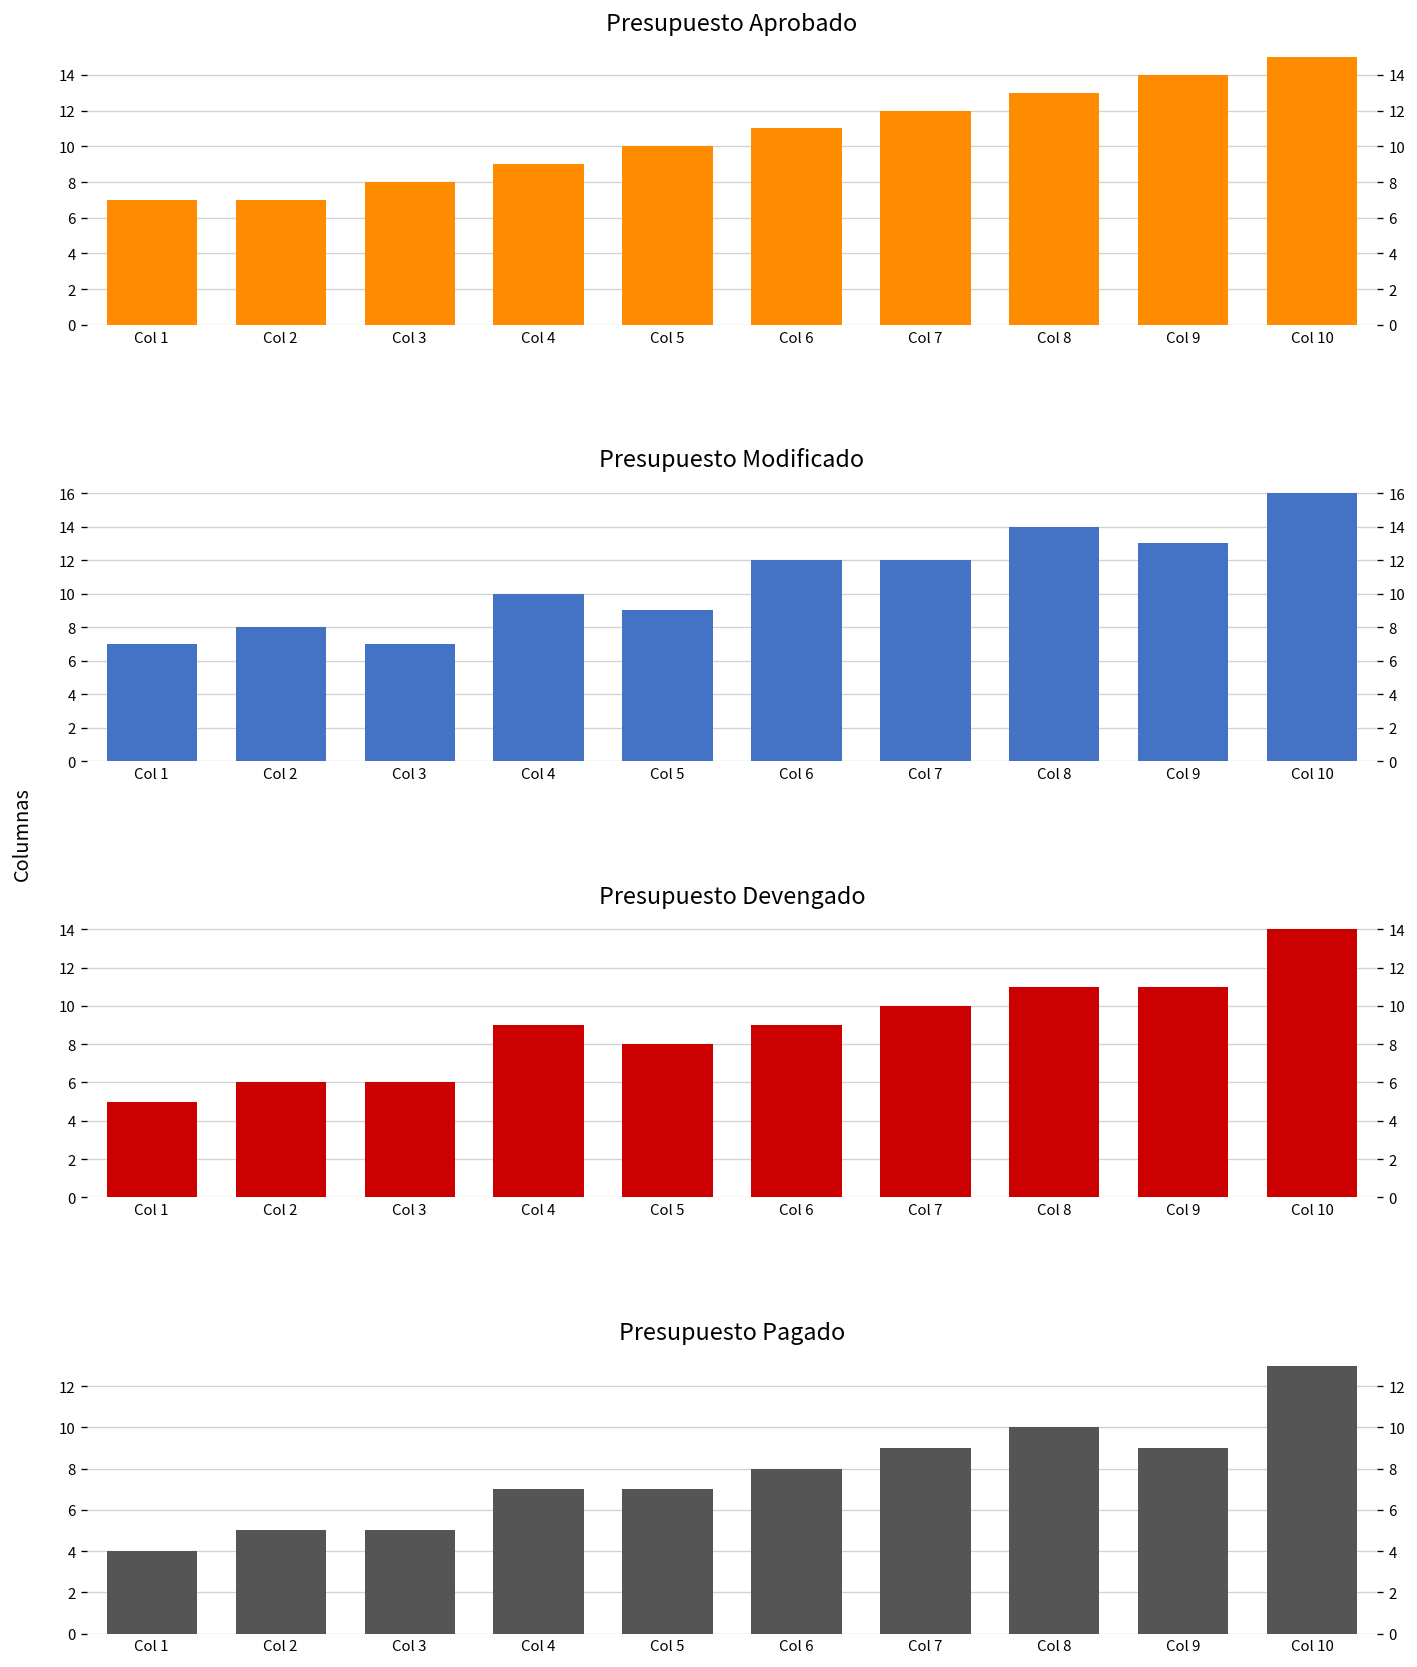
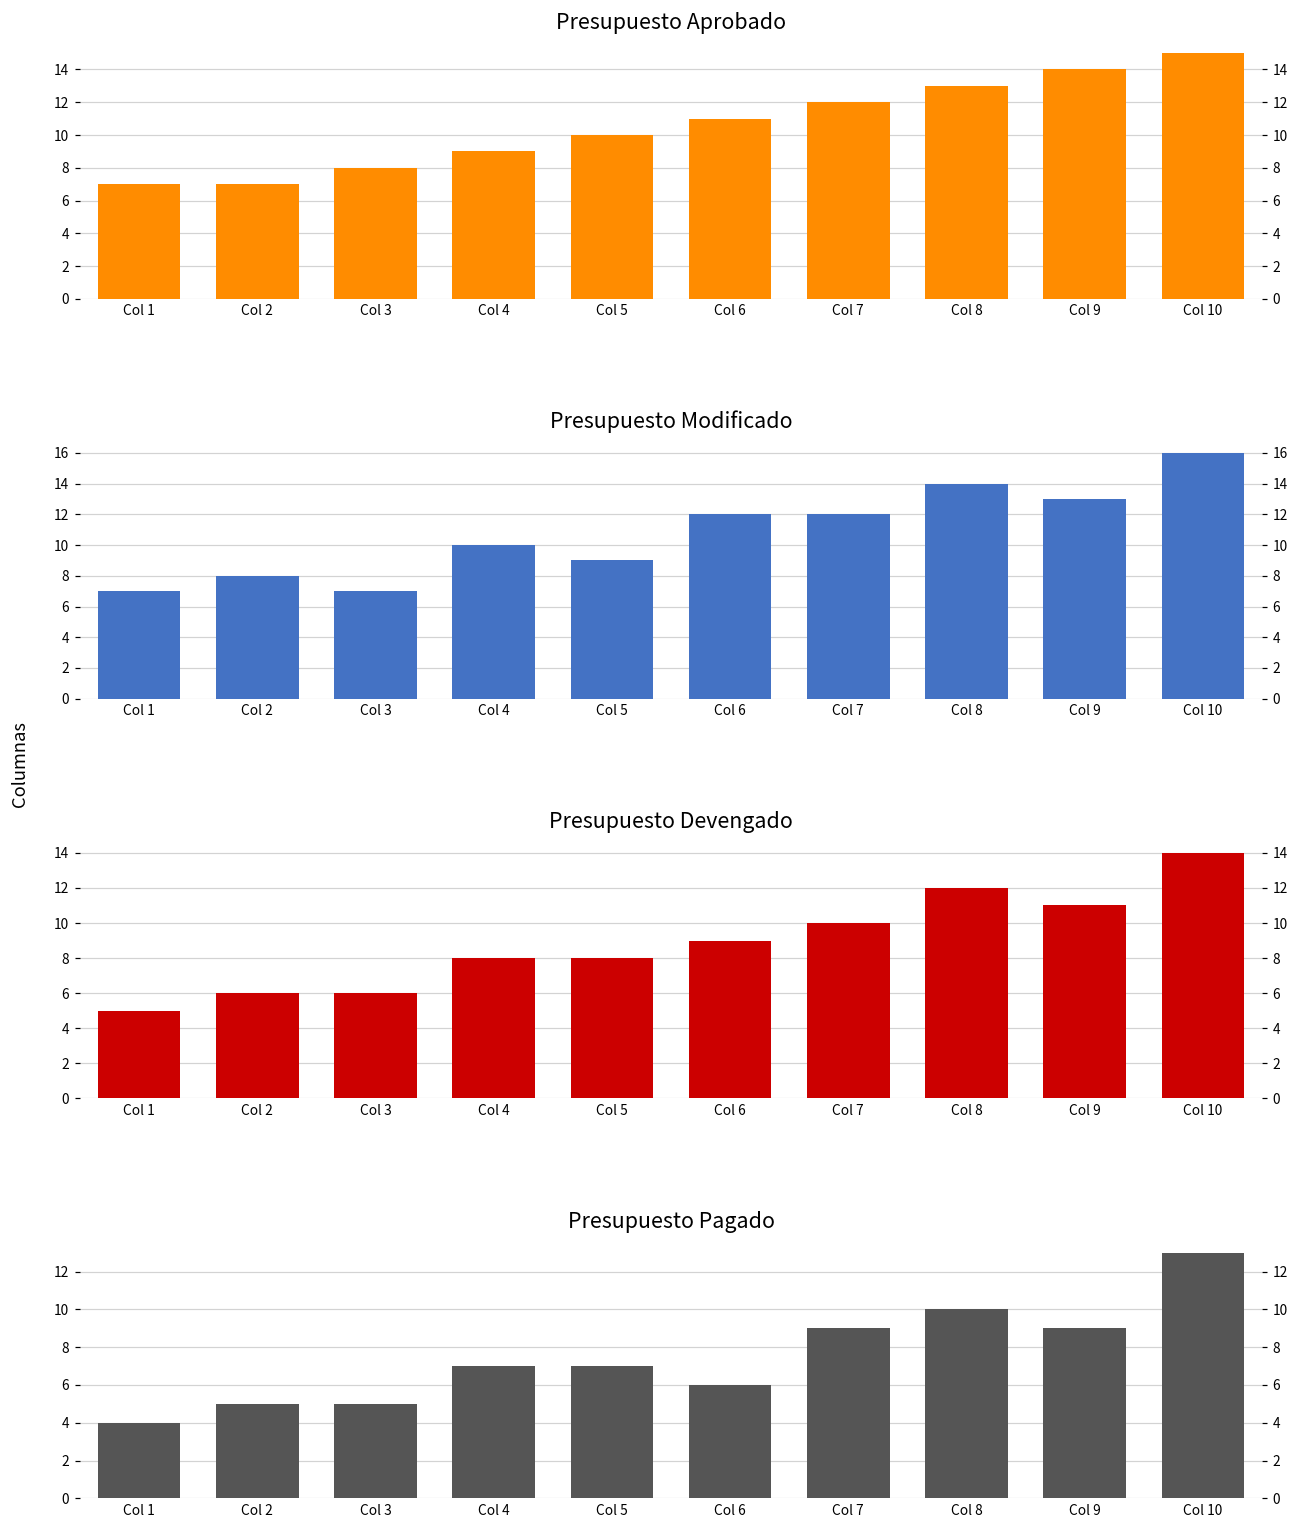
Presupuesto Devengado, Col 4: 9 -> 8
Presupuesto Devengado, Col 8: 11 -> 12
Presupuesto Pagado, Col 6: 8 -> 6
